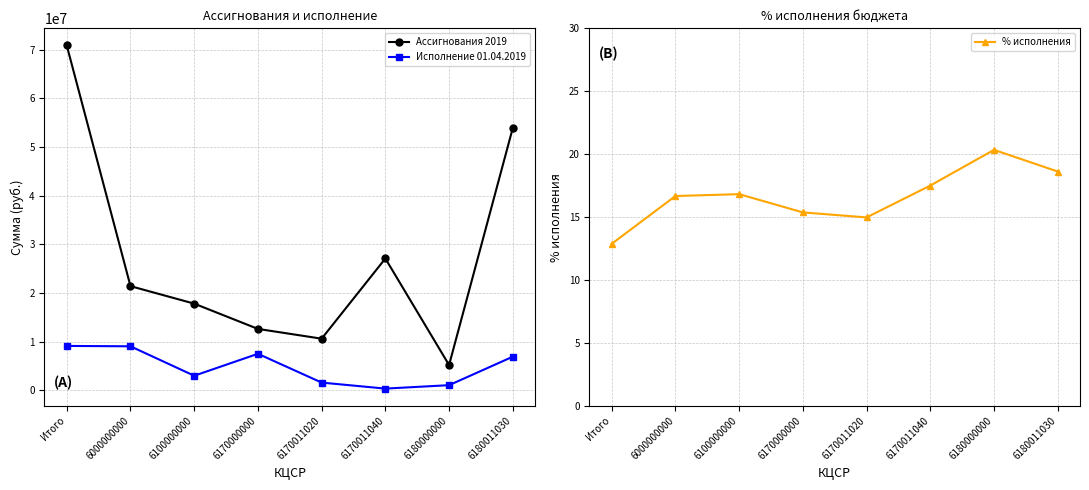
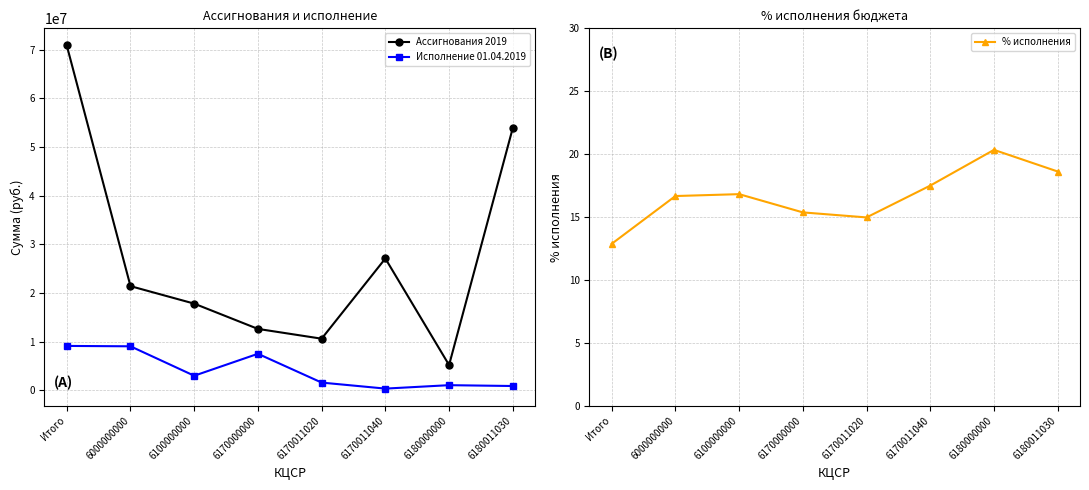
Ассигнования и исполнение, Исполнение 01.04.2019, 6180011030: 7000000 -> 1000000
